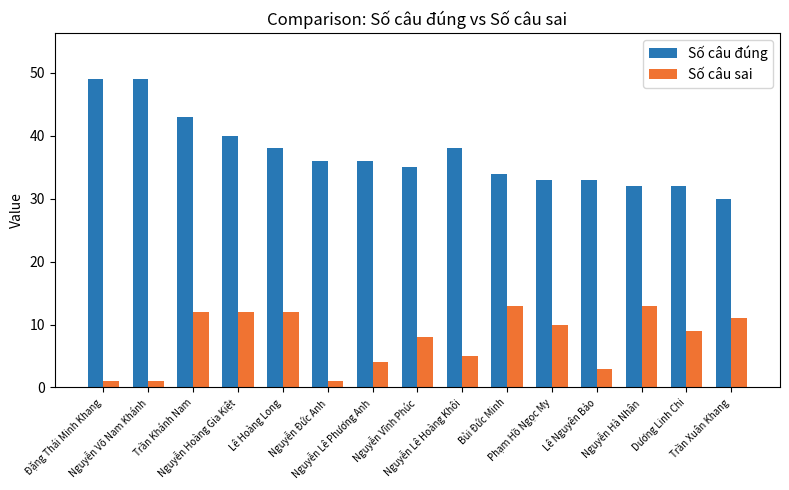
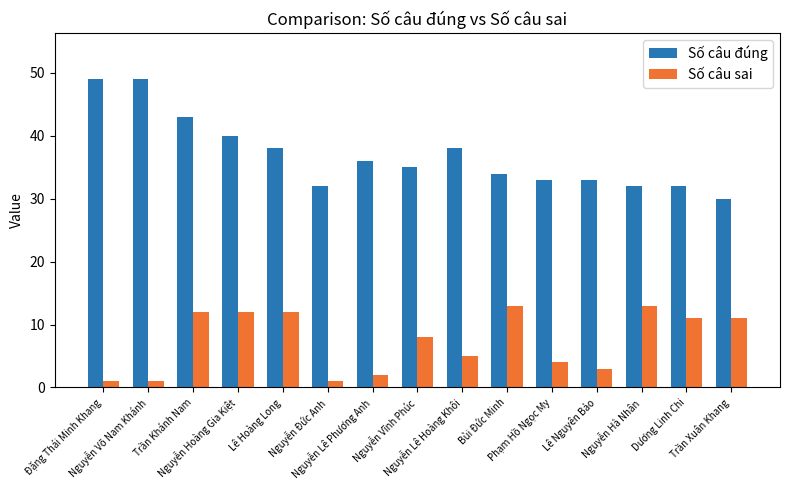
Số câu đúng, Nguyễn Đức Anh: 36 -> 32
Số câu sai, Nguyễn Lê Phương Anh: 4 -> 2
Số câu sai, Phạm Hồ Ngọc My: 10 -> 4
Số câu sai, Dương Linh Chi: 9 -> 11
